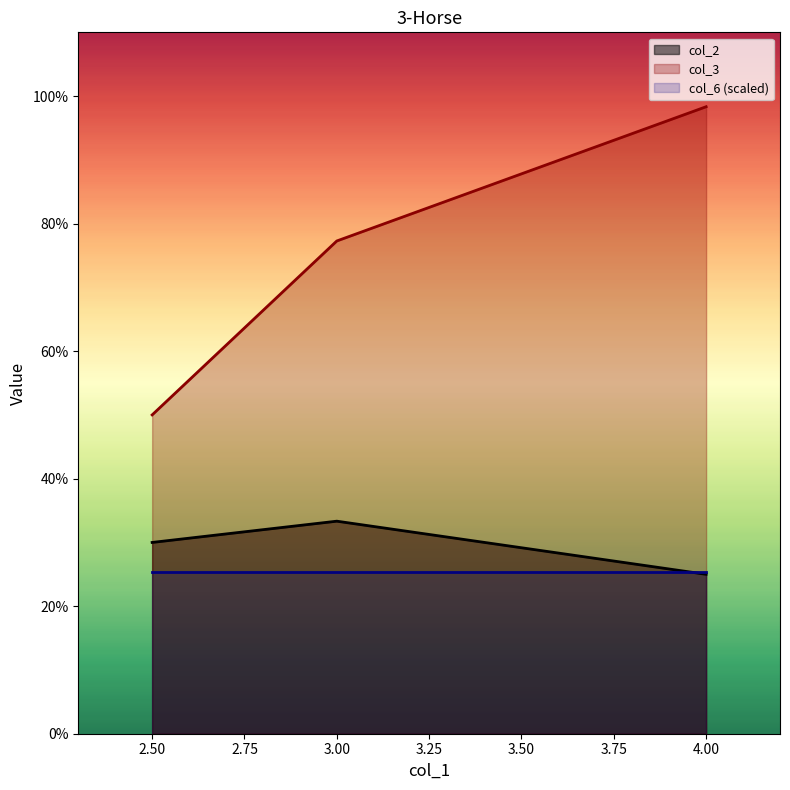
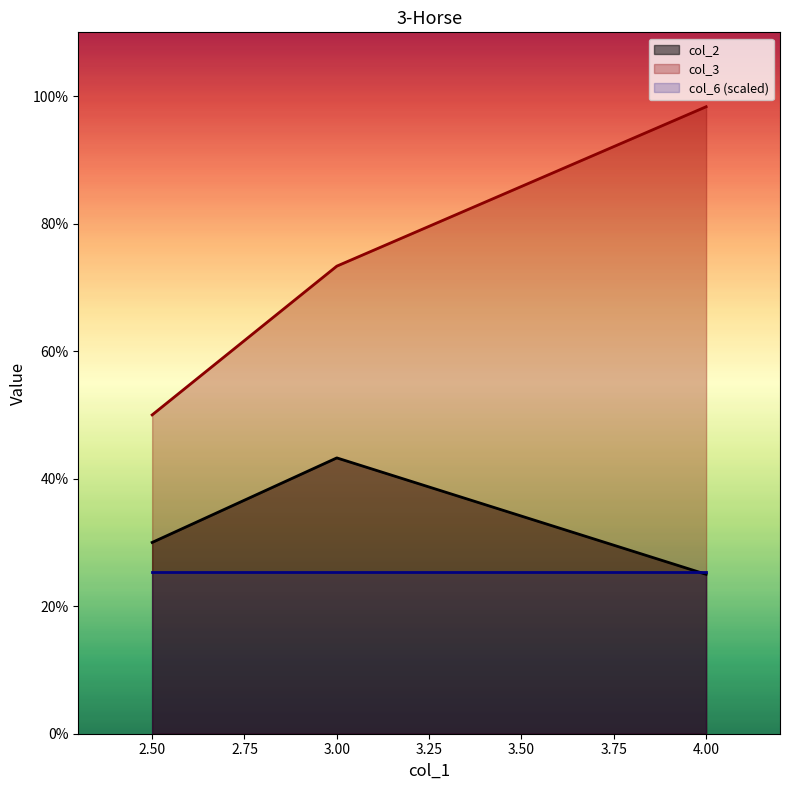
col_2, 3.00: 33% -> 43%
col_3, 3.00: 77% -> 73%
